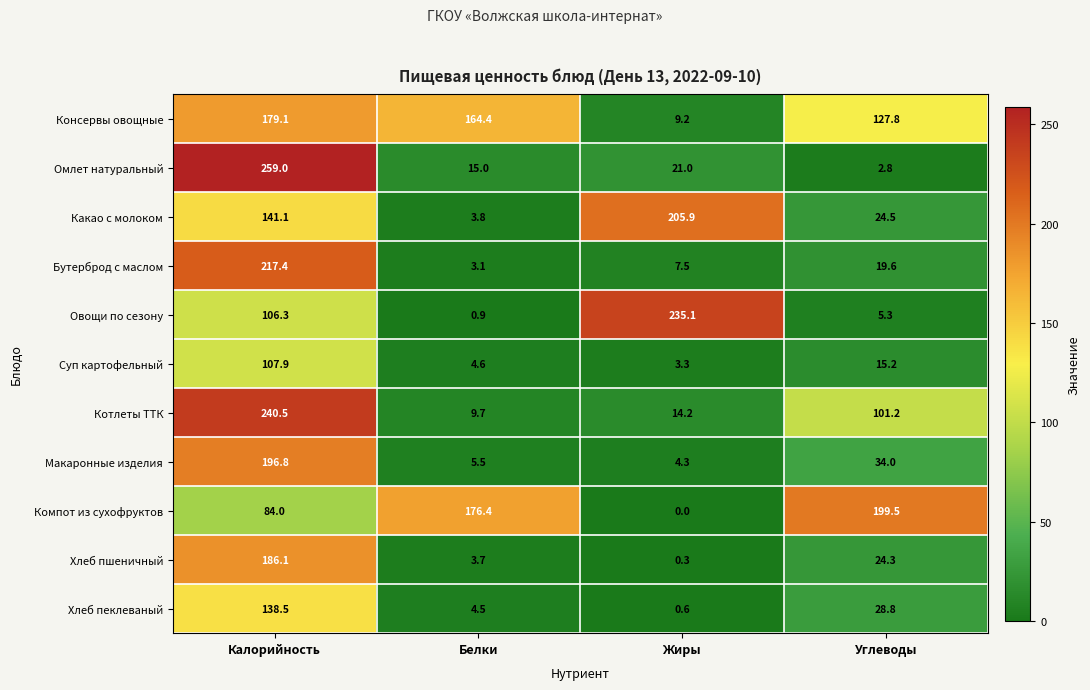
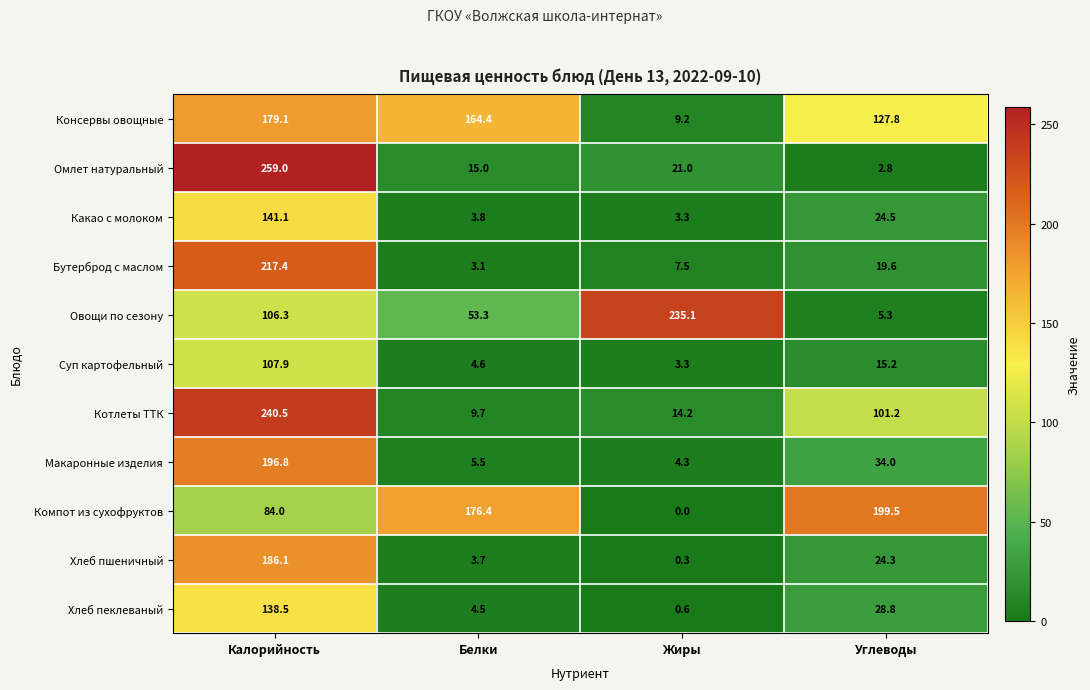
Какао с молоком, Жиры: 205.9 -> 3.3
Овощи по сезону, Белки: 0.9 -> 53.3
